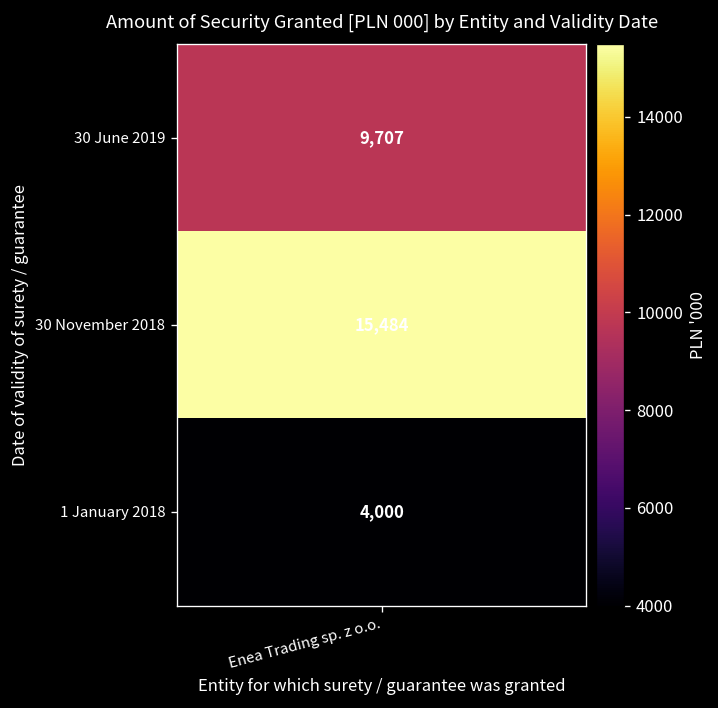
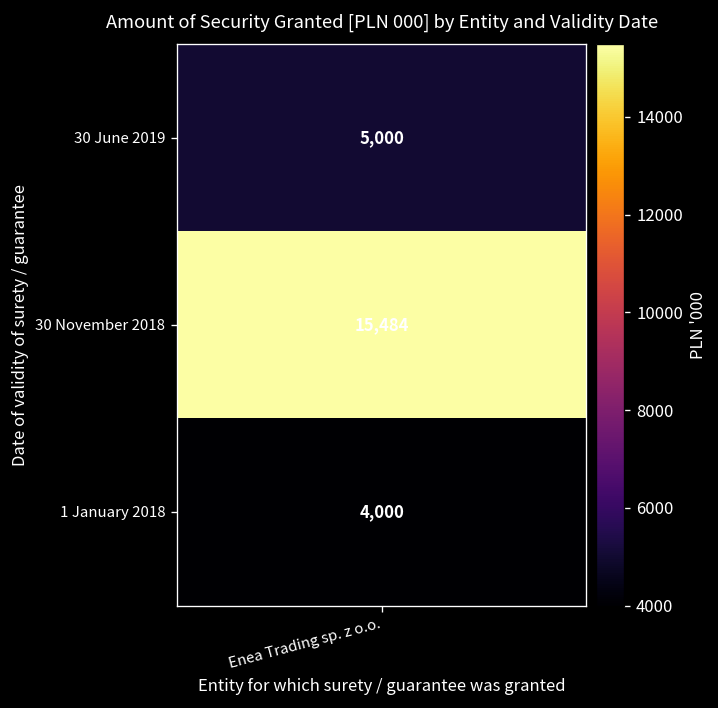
30 June 2019, Enea Trading sp. z o.o.: 9,707 -> 5,000
